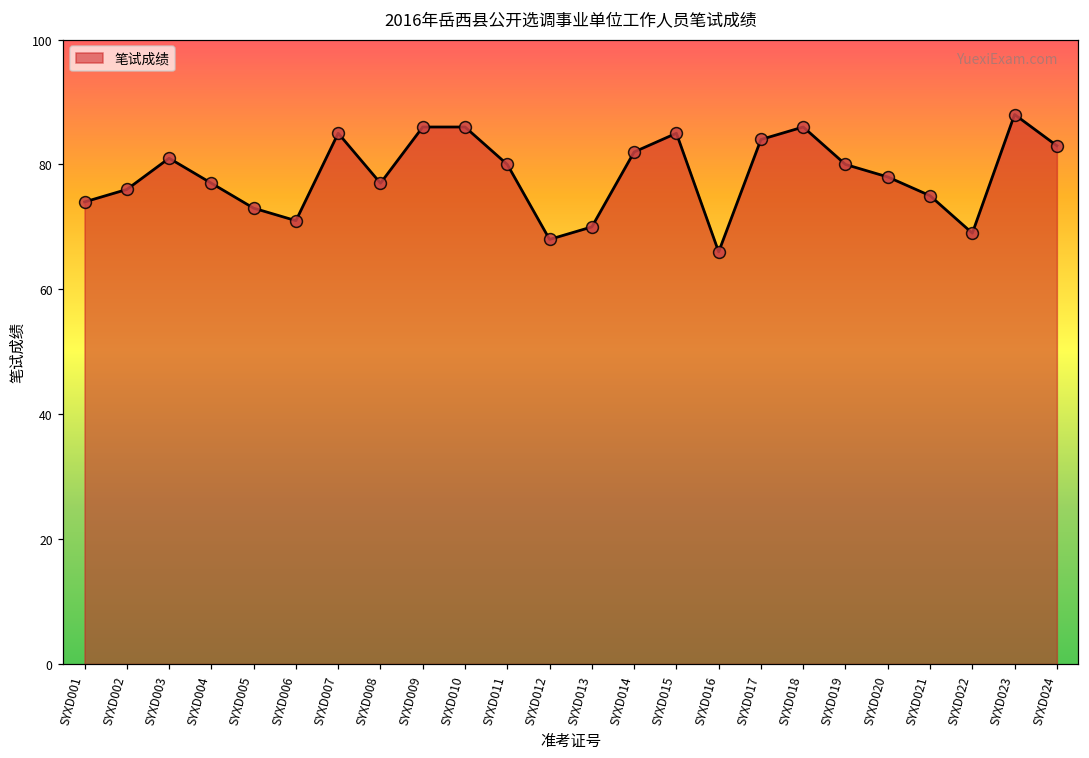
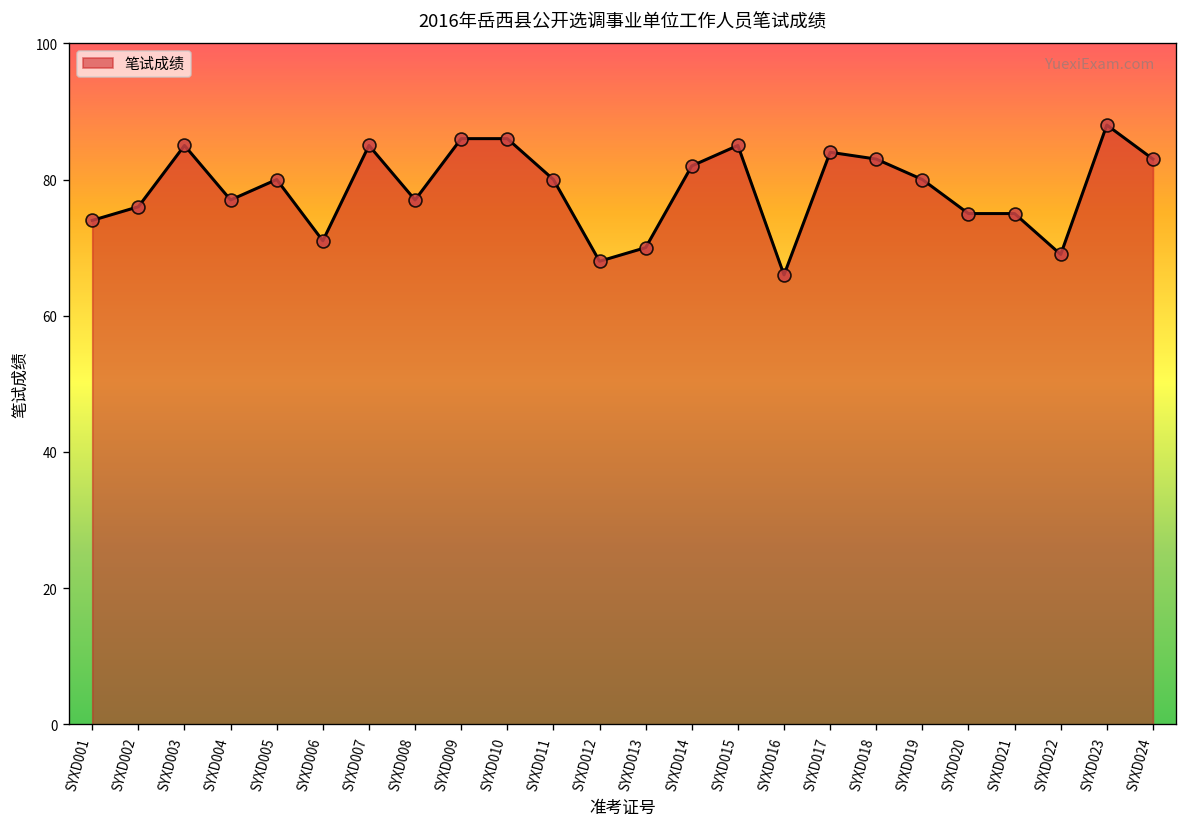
SYXD003: 81 -> 85
SYXD005: 73 -> 80
SYXD018: 86 -> 83
SYXD020: 78 -> 75
